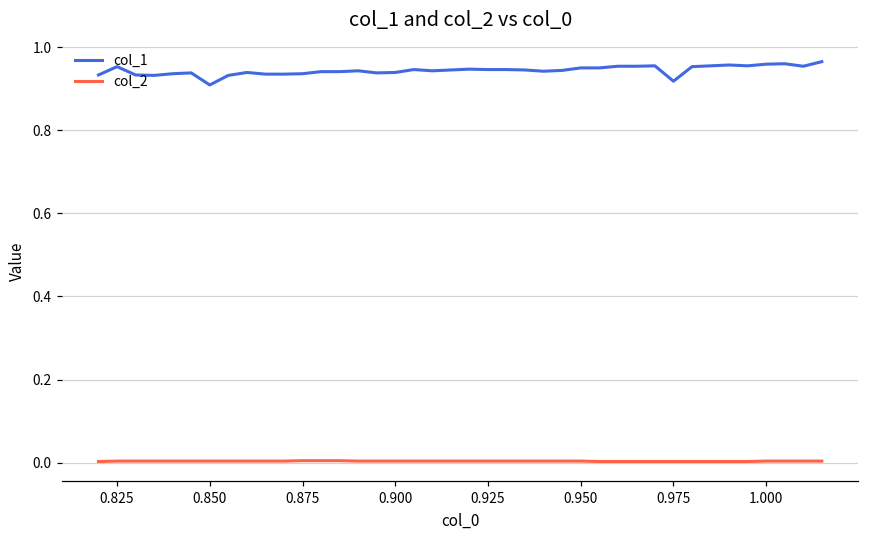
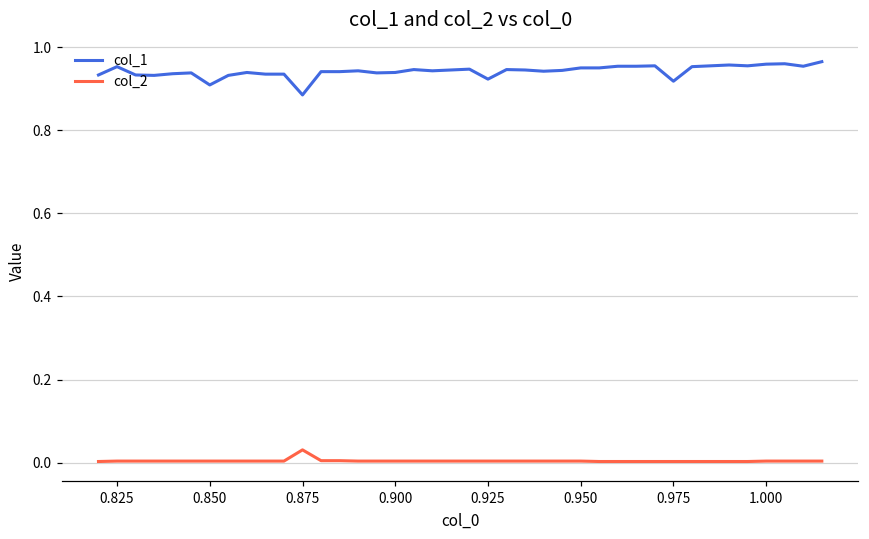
col_1, 0.875: 0.94 -> 0.89
col_2, 0.875: 0.01 -> 0.03
col_1, 0.925: 0.95 -> 0.92
